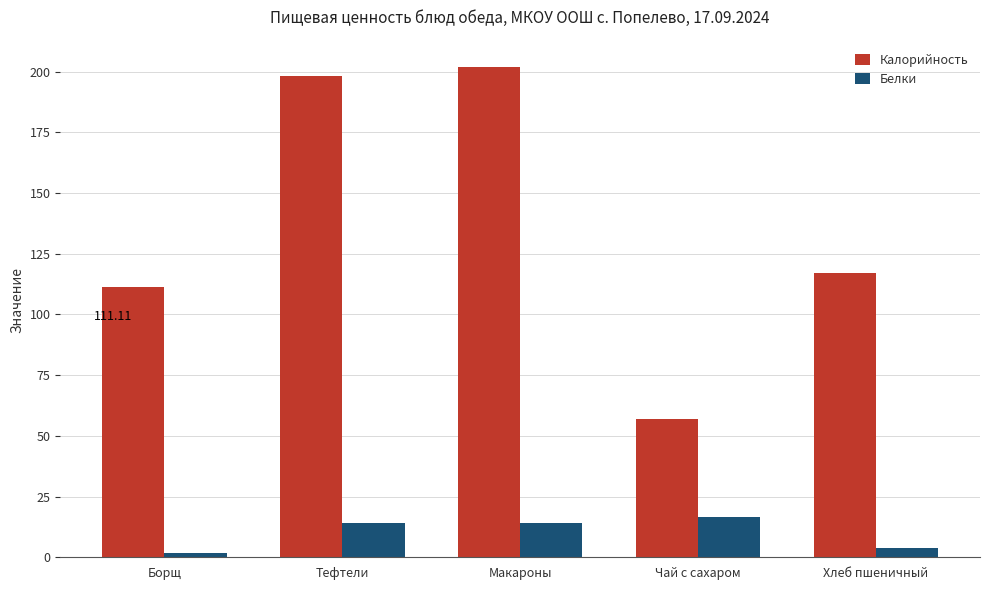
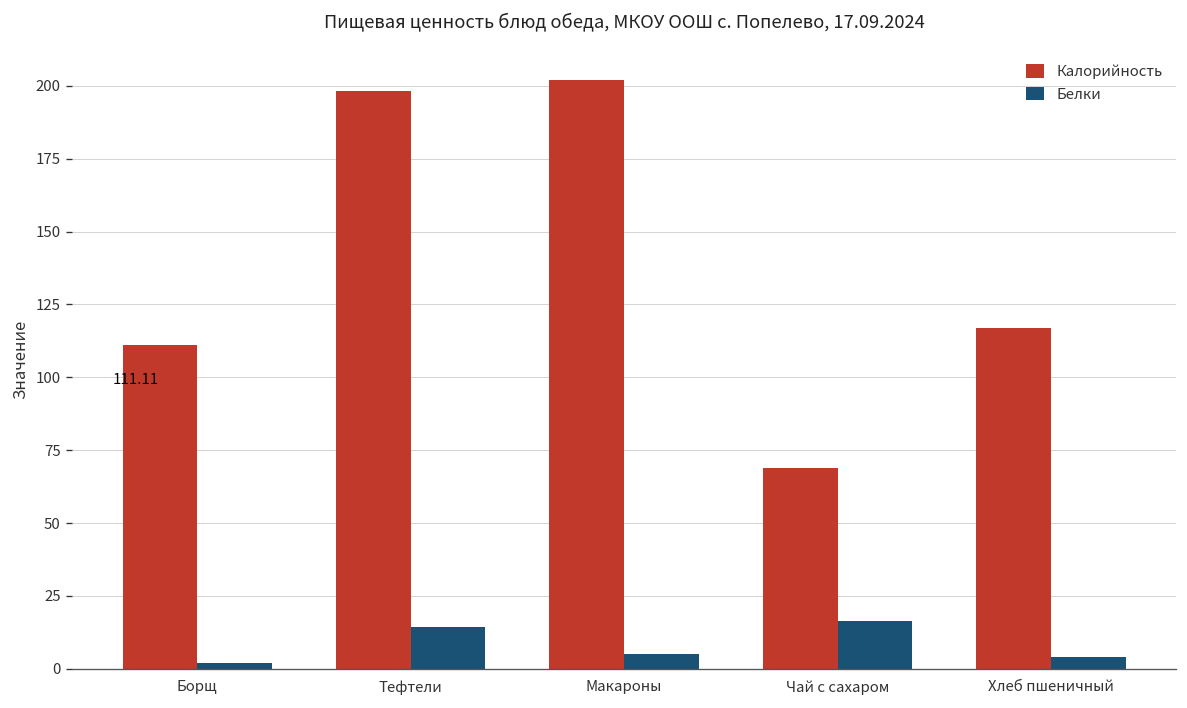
Белки, Макароны: 14 -> 5
Калорийность, Чай с сахаром: 57 -> 69
